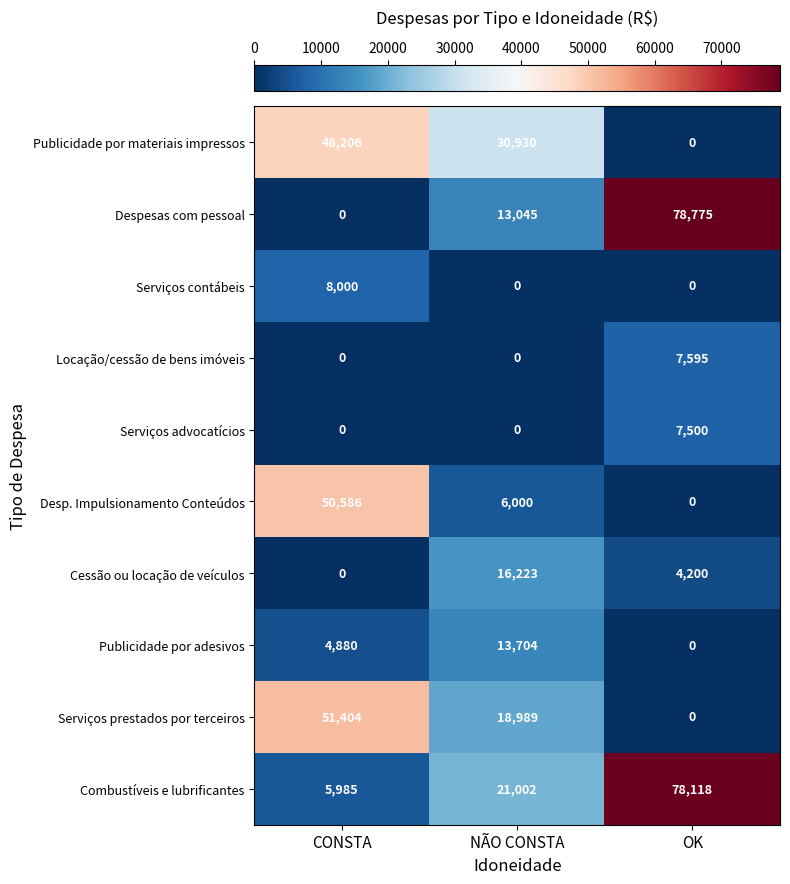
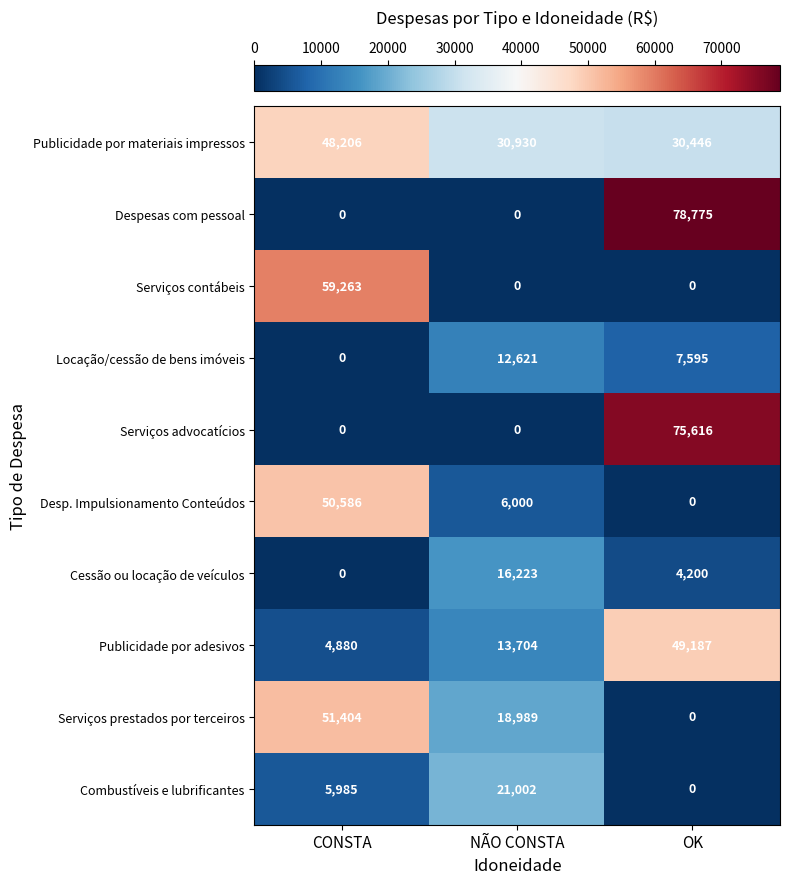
Publicidade por materiais impressos, OK: 0 -> 30,446
Despesas com pessoal, NÃO CONSTA: 13,045 -> 0
Serviços contábeis, CONSTA: 8,000 -> 59,263
Locação/cessão de bens imóveis, NÃO CONSTA: 0 -> 12,621
Serviços advocatícios, OK: 7,500 -> 75,616
Publicidade por adesivos, OK: 0 -> 49,187
Combustíveis e lubrificantes, OK: 78,118 -> 0
